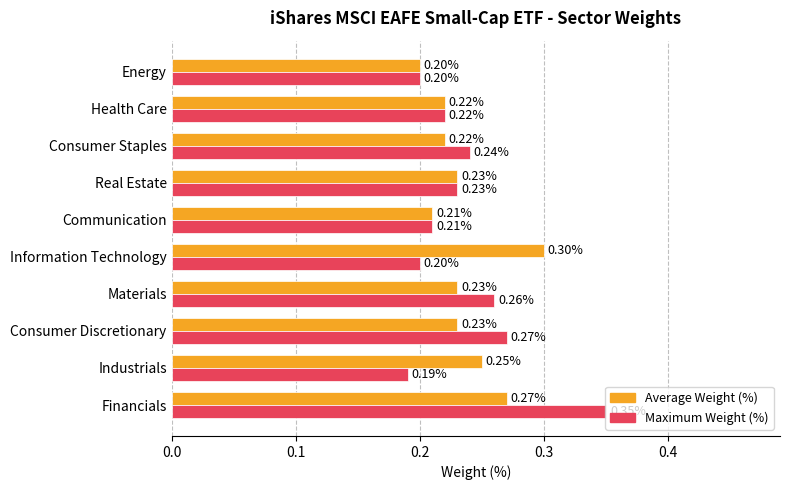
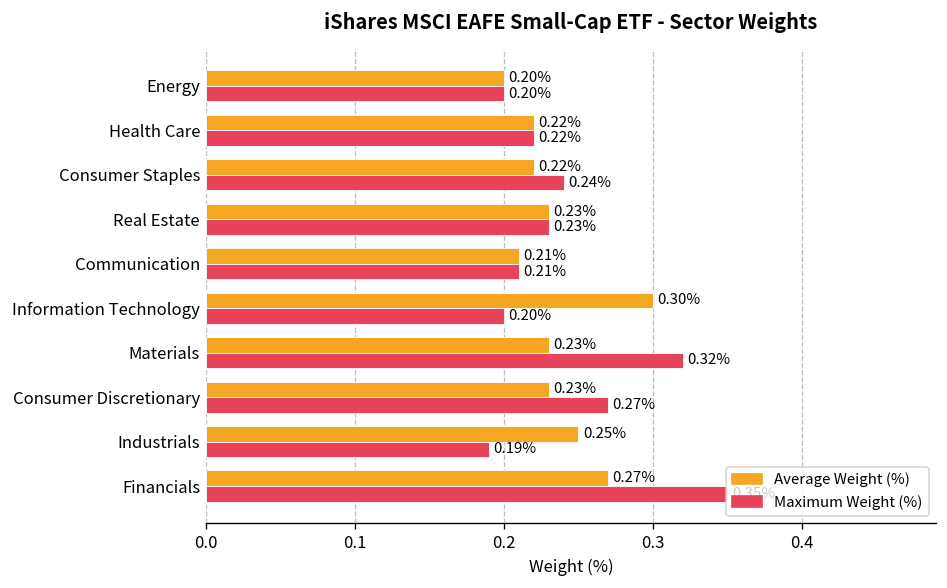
Maximum Weight (%), Materials: 0.26% -> 0.32%
